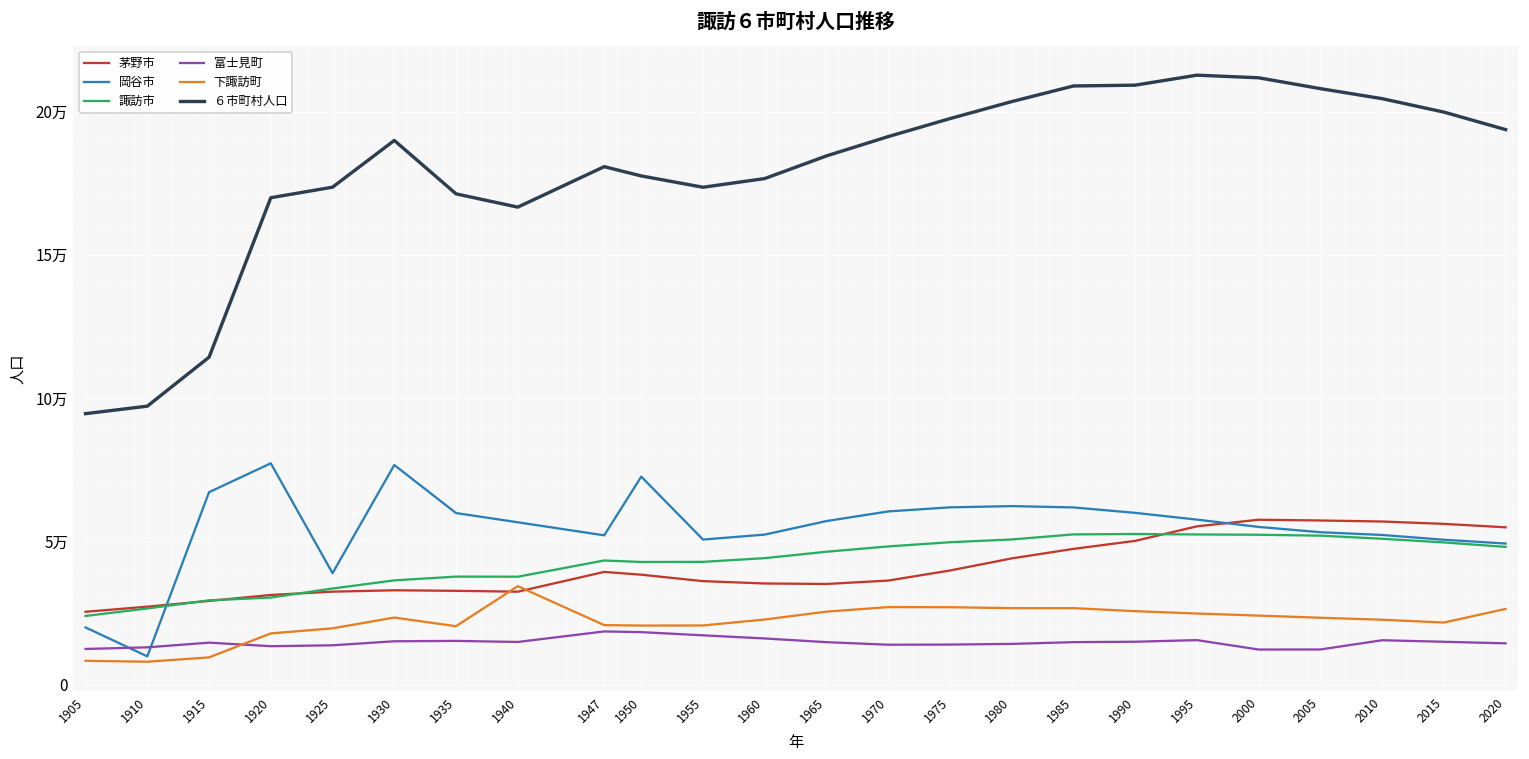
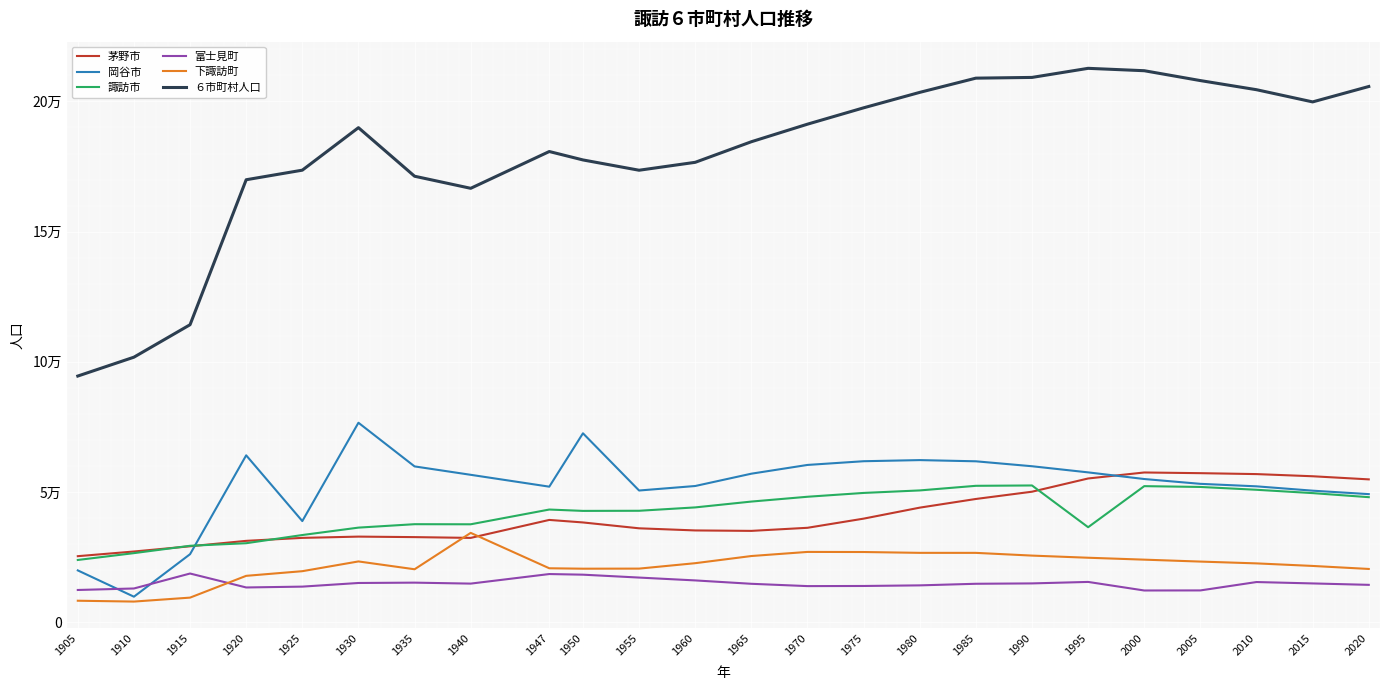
６市町村人口, 1910: 9.7万 -> 10.2万
岡谷市, 1915: 6.7万 -> 2.6万
富士見町, 1915: 1.5万 -> 1.9万
岡谷市, 1920: 7.7万 -> 6.4万
諏訪市, 1995: 5.2万 -> 3.6万
下諏訪町, 2020: 2.6万 -> 2.0万
６市町村人口, 2020: 19.4万 -> 20.6万
